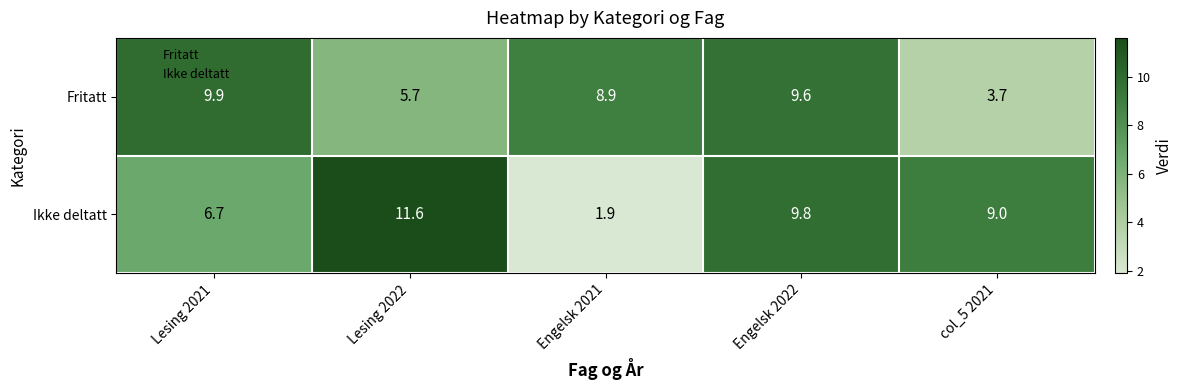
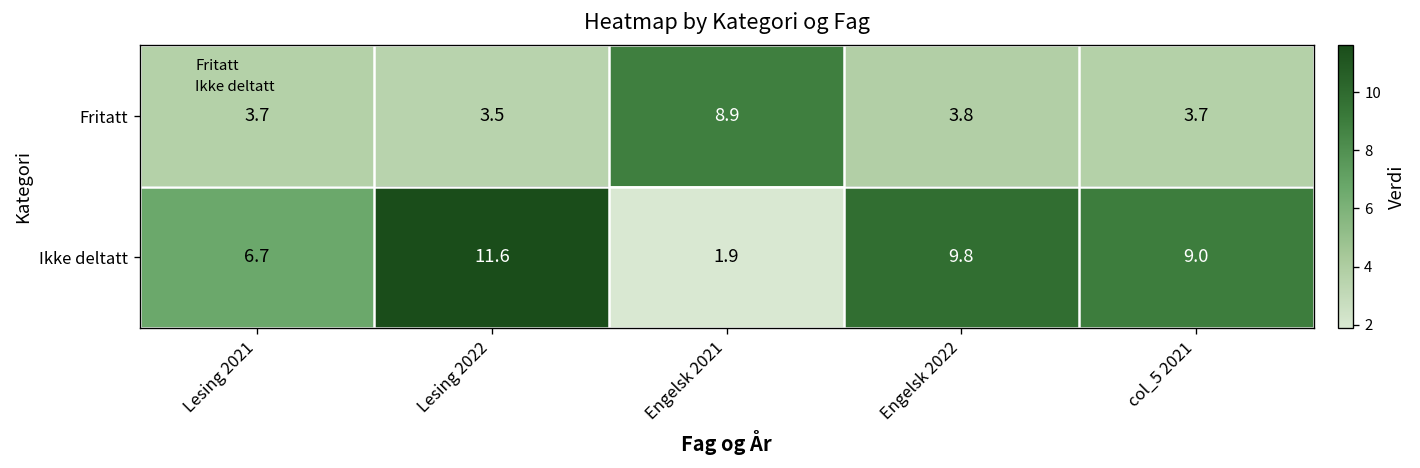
Fritatt, Lesing 2021: 9.9 -> 3.7
Fritatt, Lesing 2022: 5.7 -> 3.5
Fritatt, Engelsk 2022: 9.6 -> 3.8
